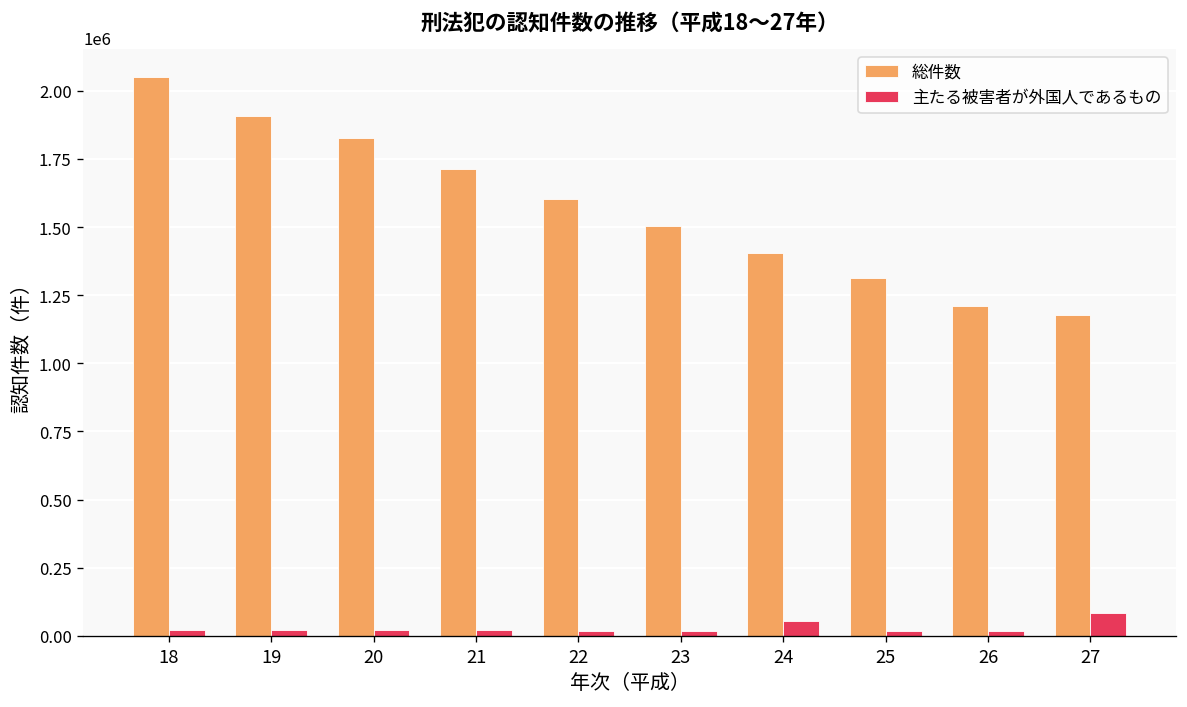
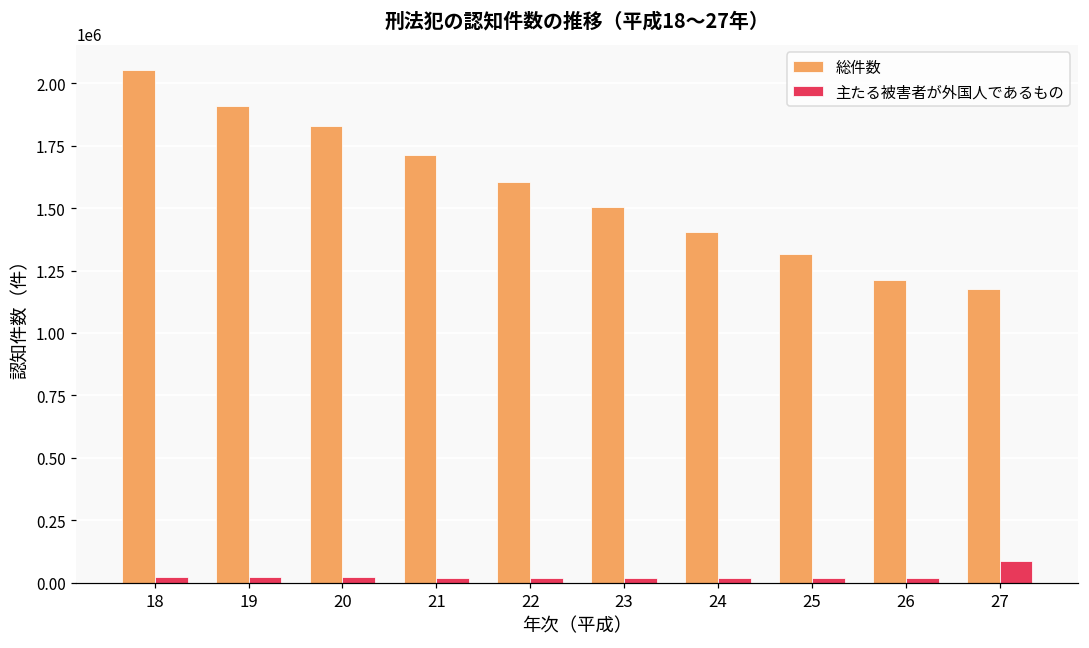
主たる被害者が外国人であるもの, 24: 60000 -> 20000
